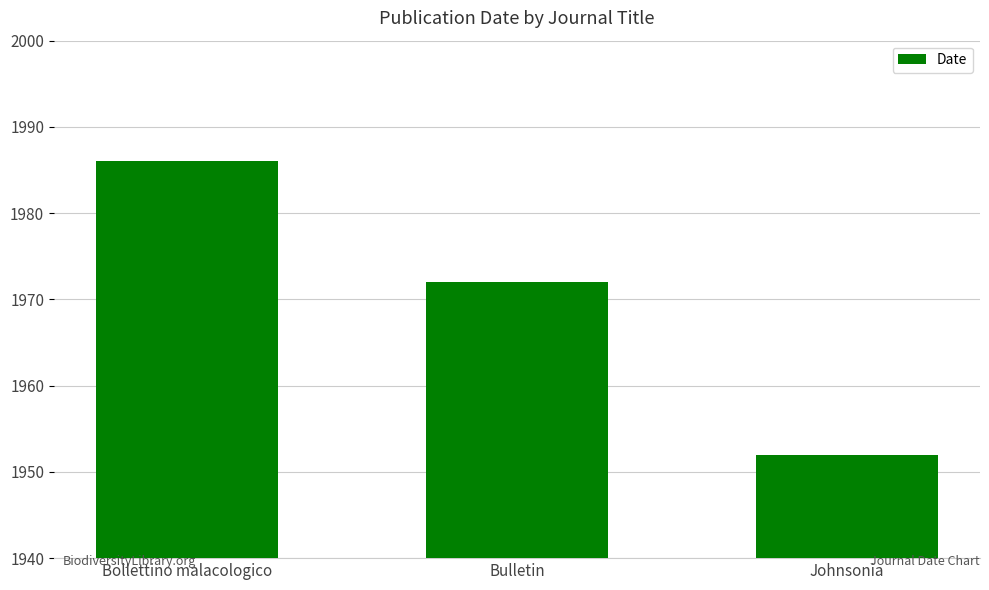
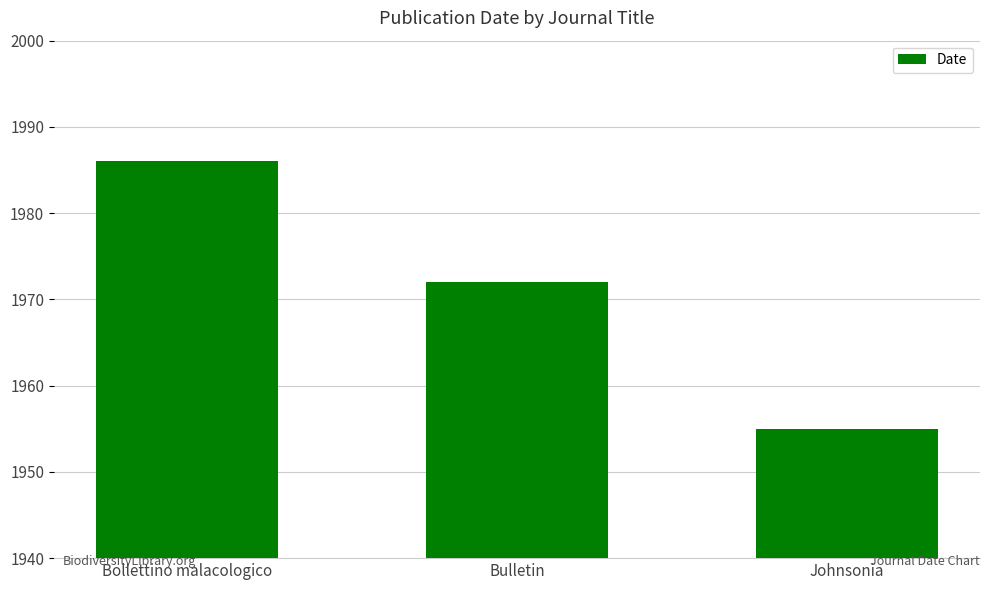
Johnsonia: 1952 -> 1955
